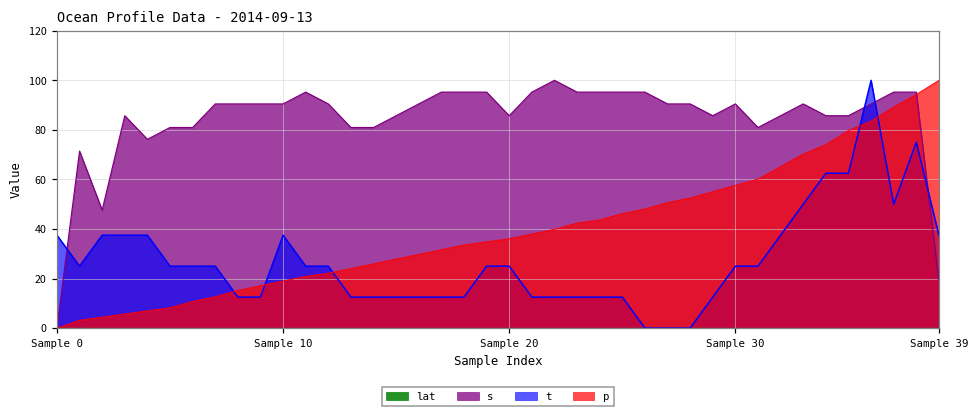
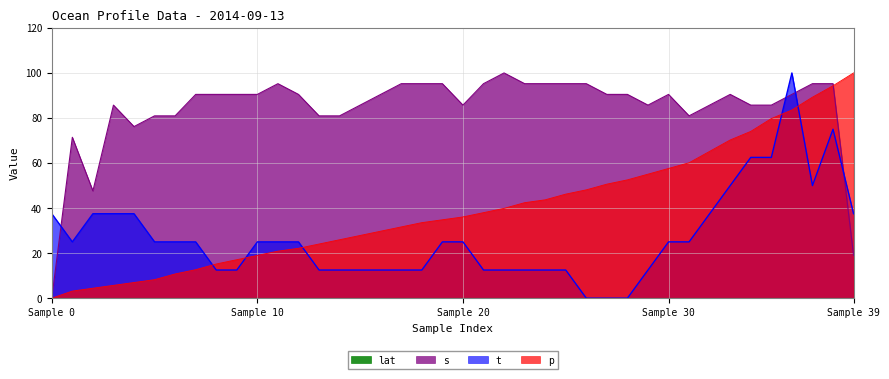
t, Sample 10: 38 -> 25
